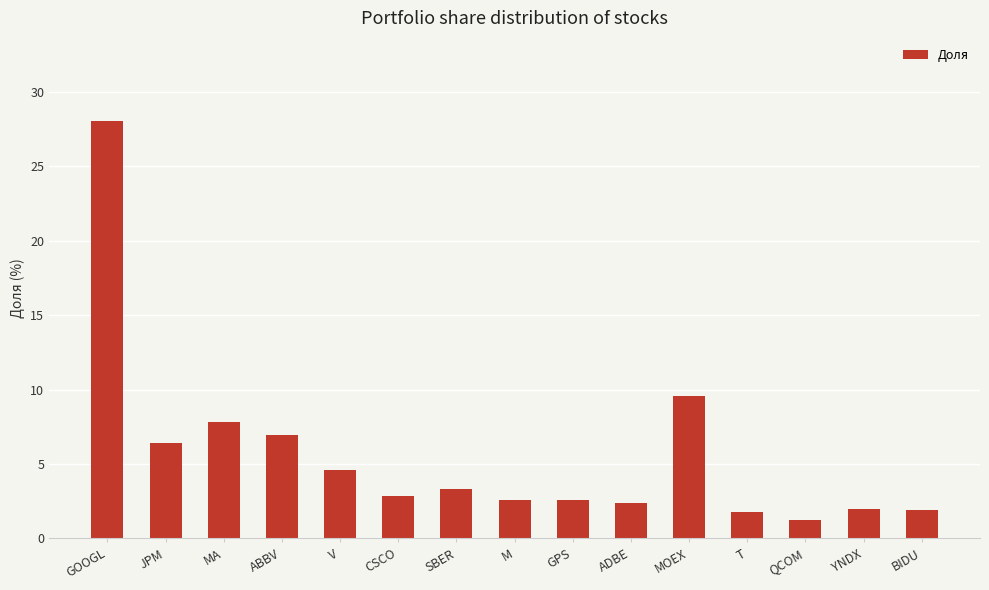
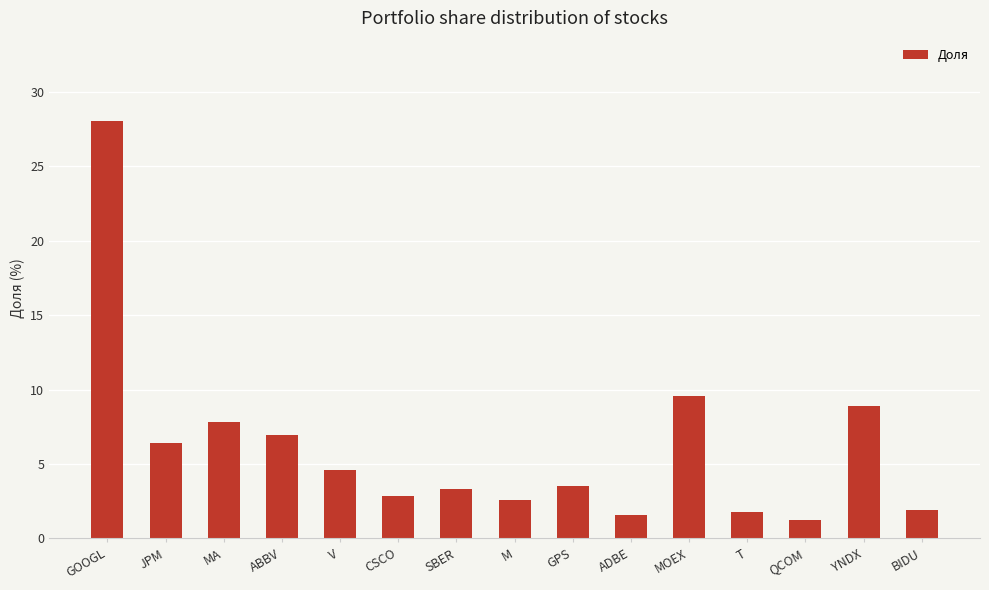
GPS: 2.6 -> 3.5
ADBE: 2.4 -> 1.6
YNDX: 2.0 -> 8.9
